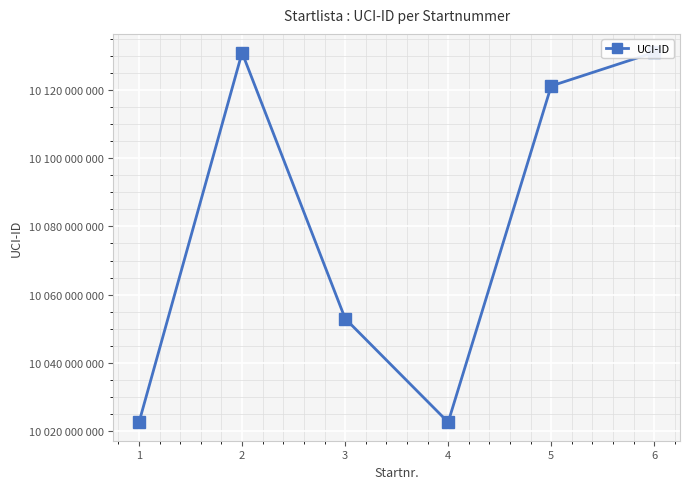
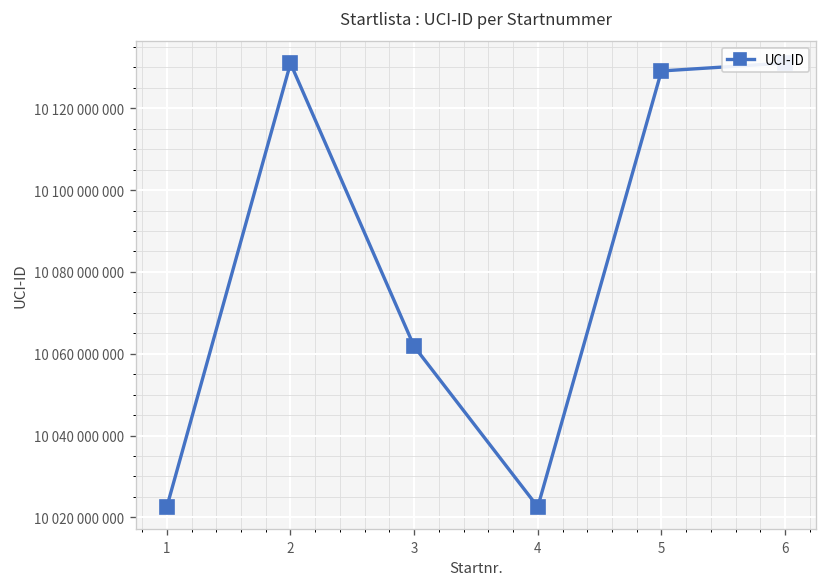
3: 10053000000 -> 10062000000
5: 10121000000 -> 10129000000
